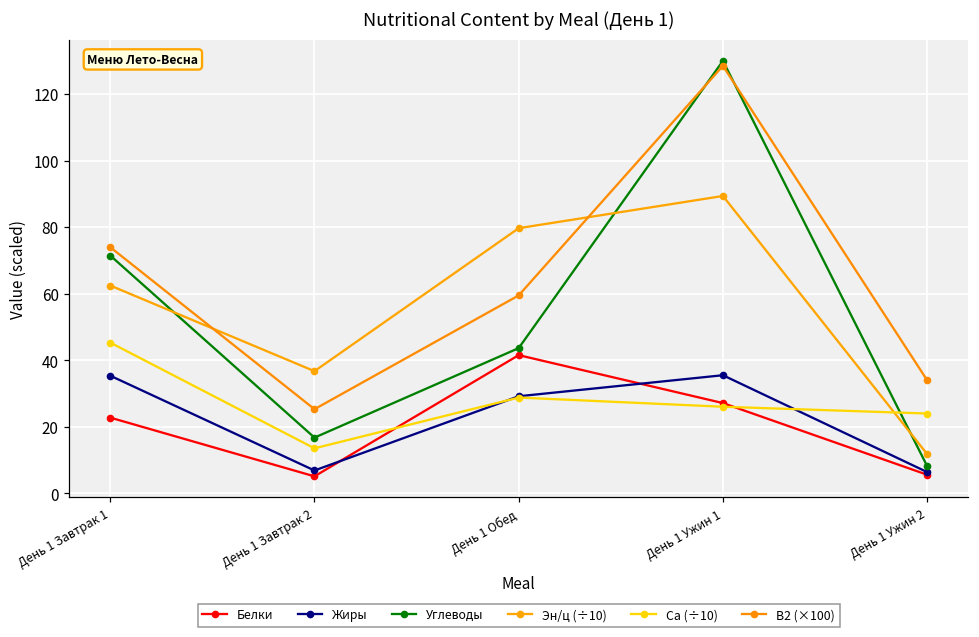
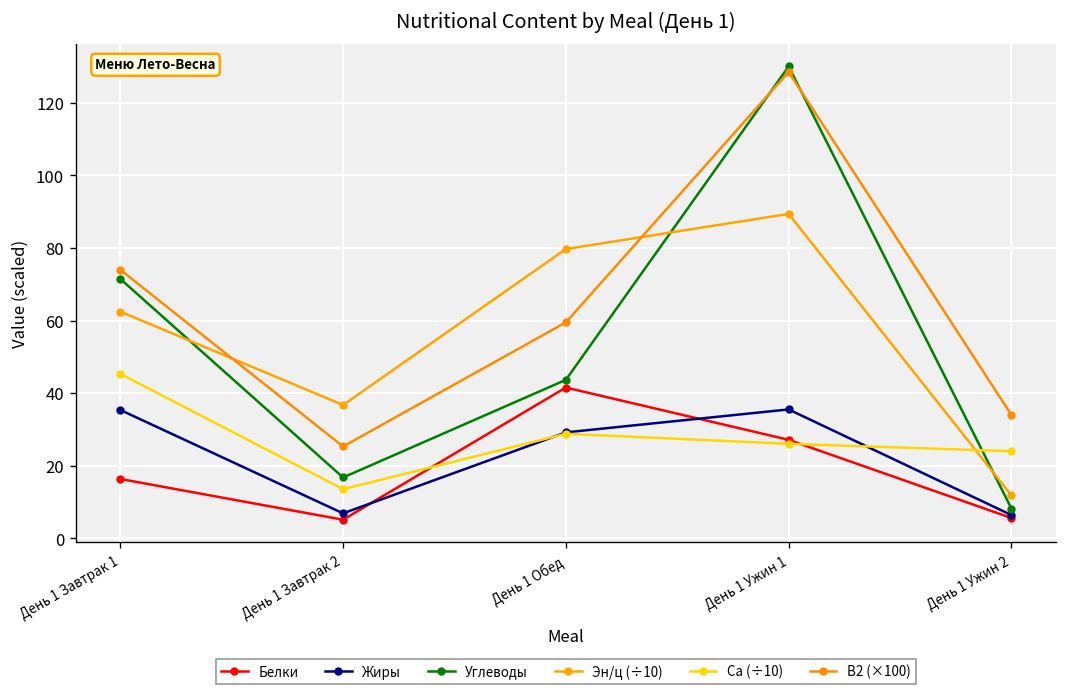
Белки, День 1 Завтрак 1: 23 -> 16
